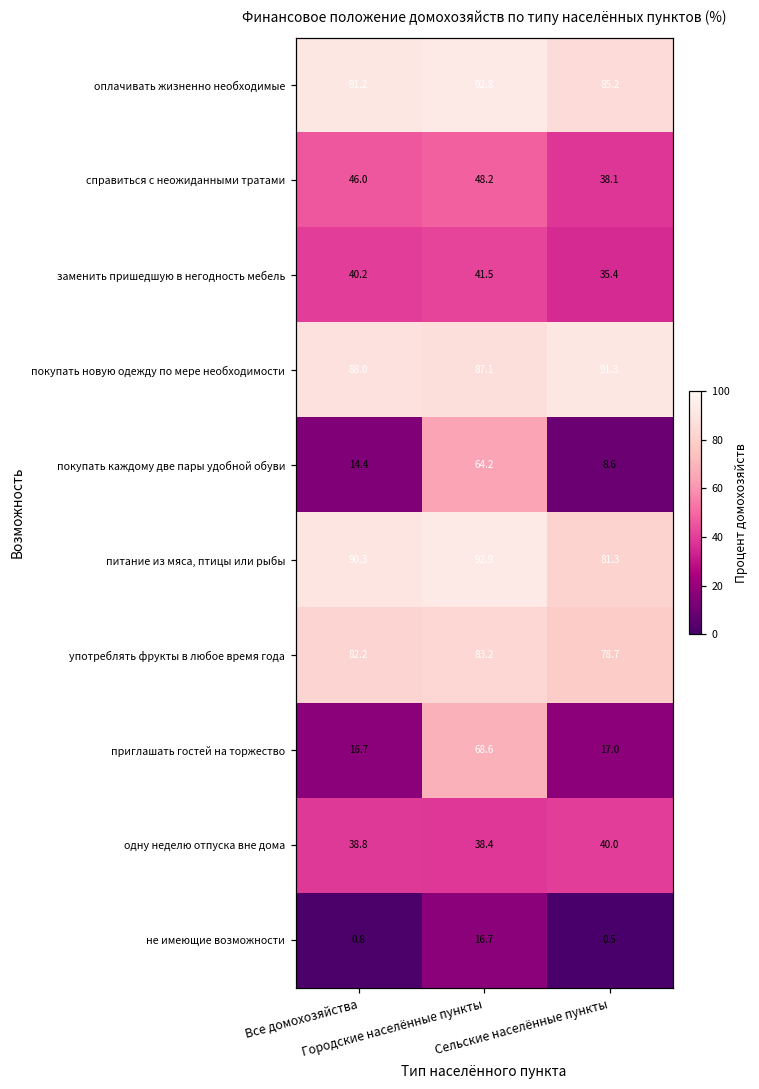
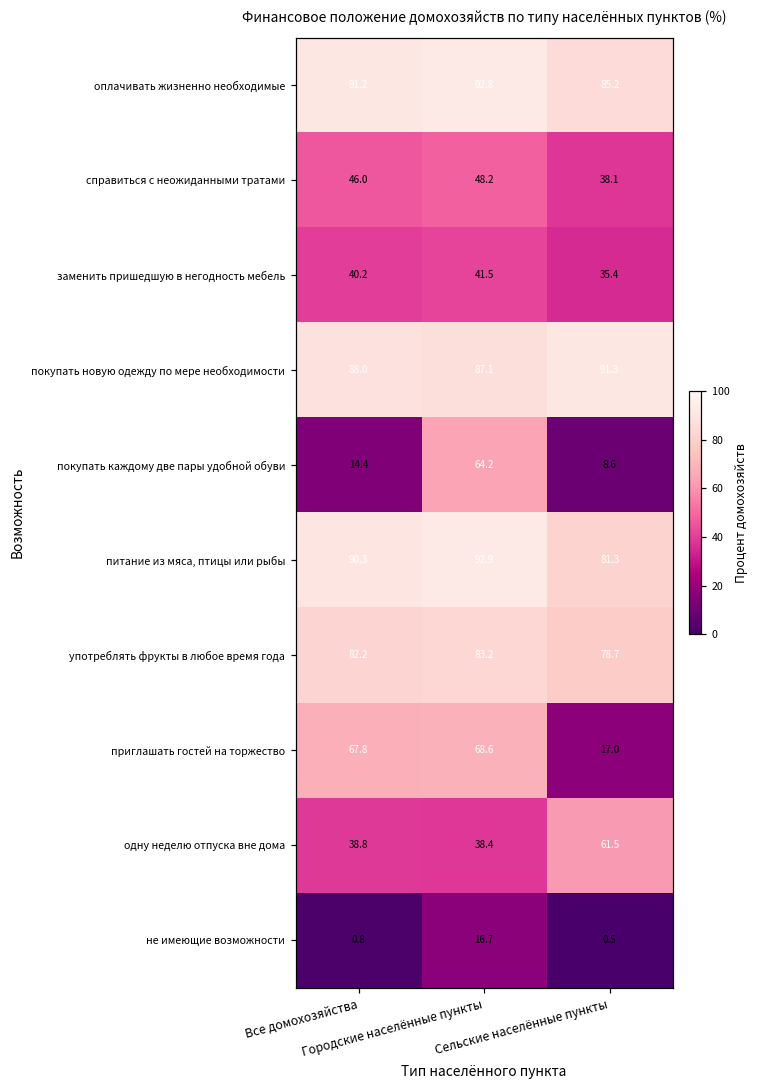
приглашать гостей на торжество, Все домохозяйства: 16.7 -> 67.8
одну неделю отпуска вне дома, Сельские населённые пункты: 40.0 -> 61.5
